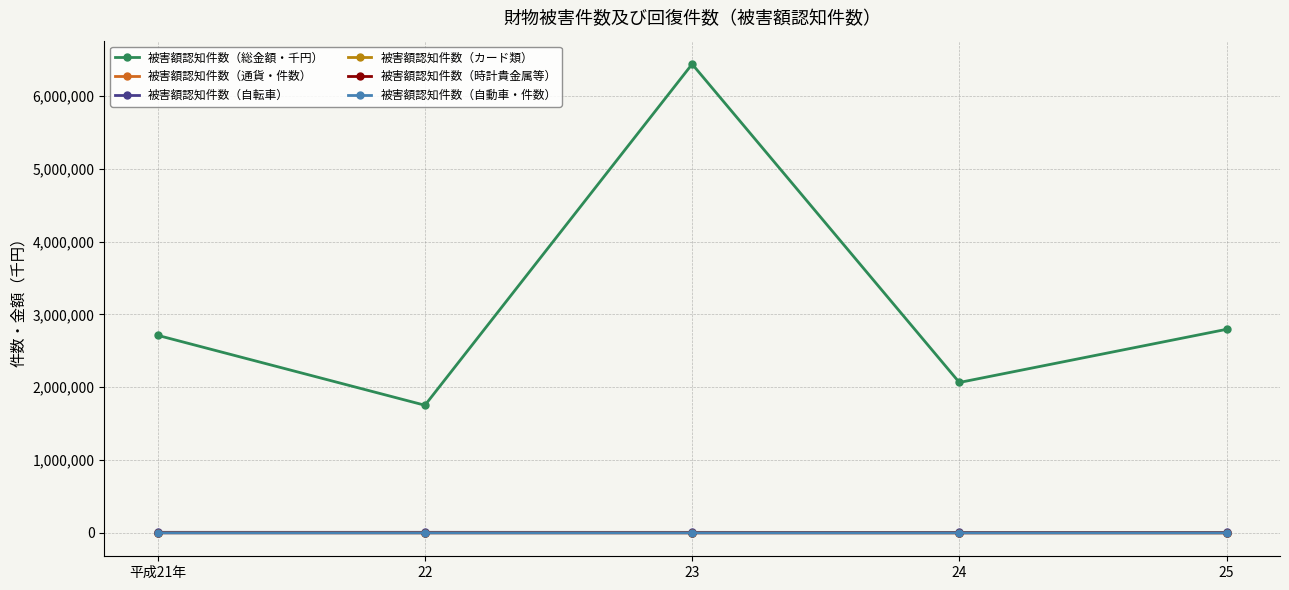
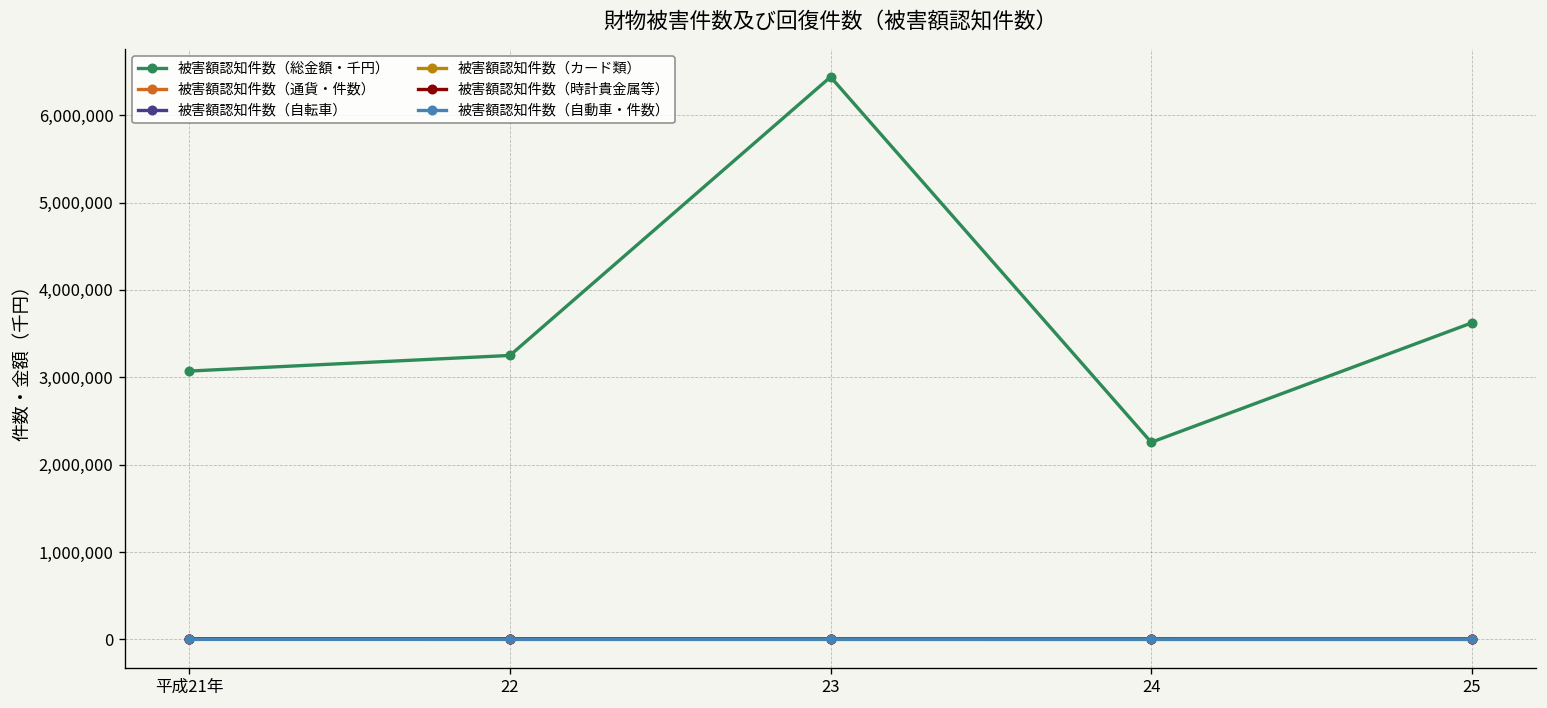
被害額認知件数（総金額・千円）, 平成21年: 2,700,000 -> 3,100,000
被害額認知件数（総金額・千円）, 22: 1,800,000 -> 3,300,000
被害額認知件数（総金額・千円）, 24: 2,100,000 -> 2,300,000
被害額認知件数（総金額・千円）, 25: 2,800,000 -> 3,600,000
